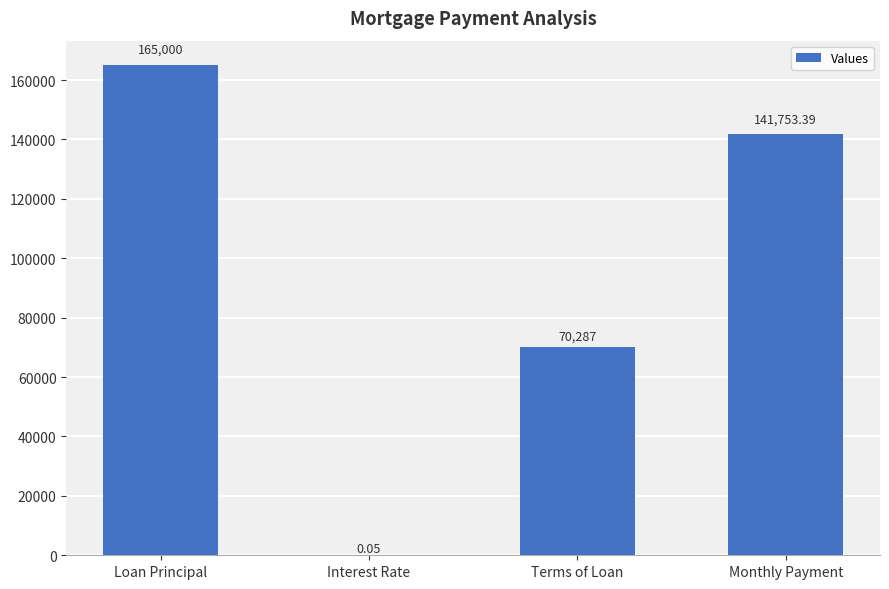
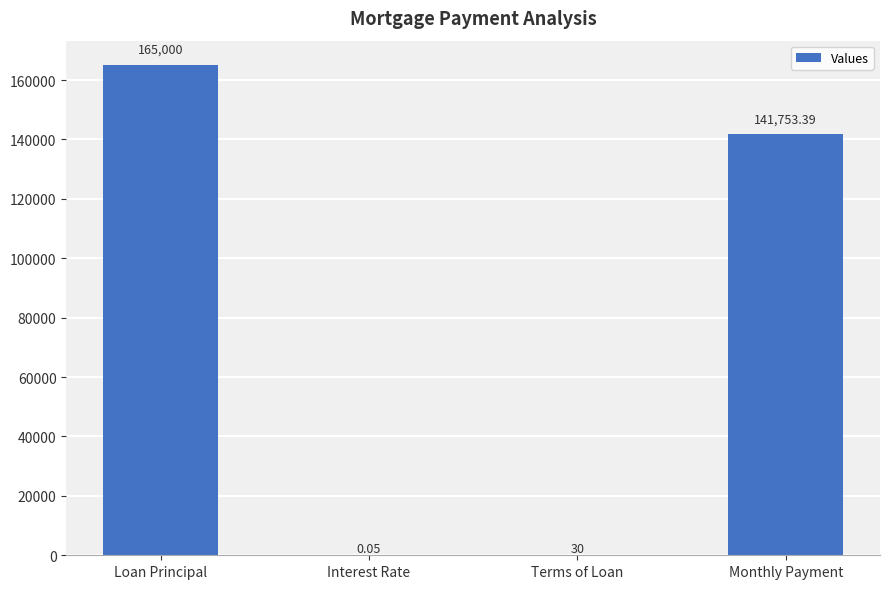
Terms of Loan: 70,287 -> 30
